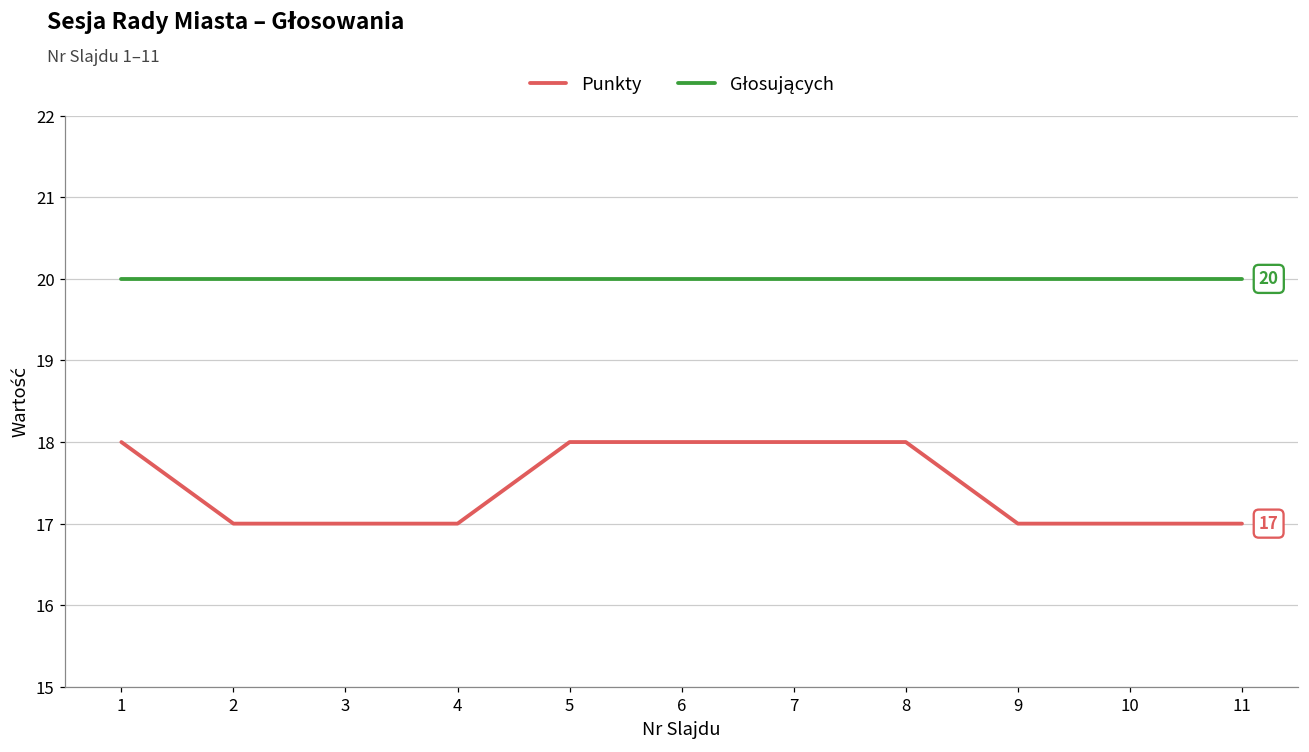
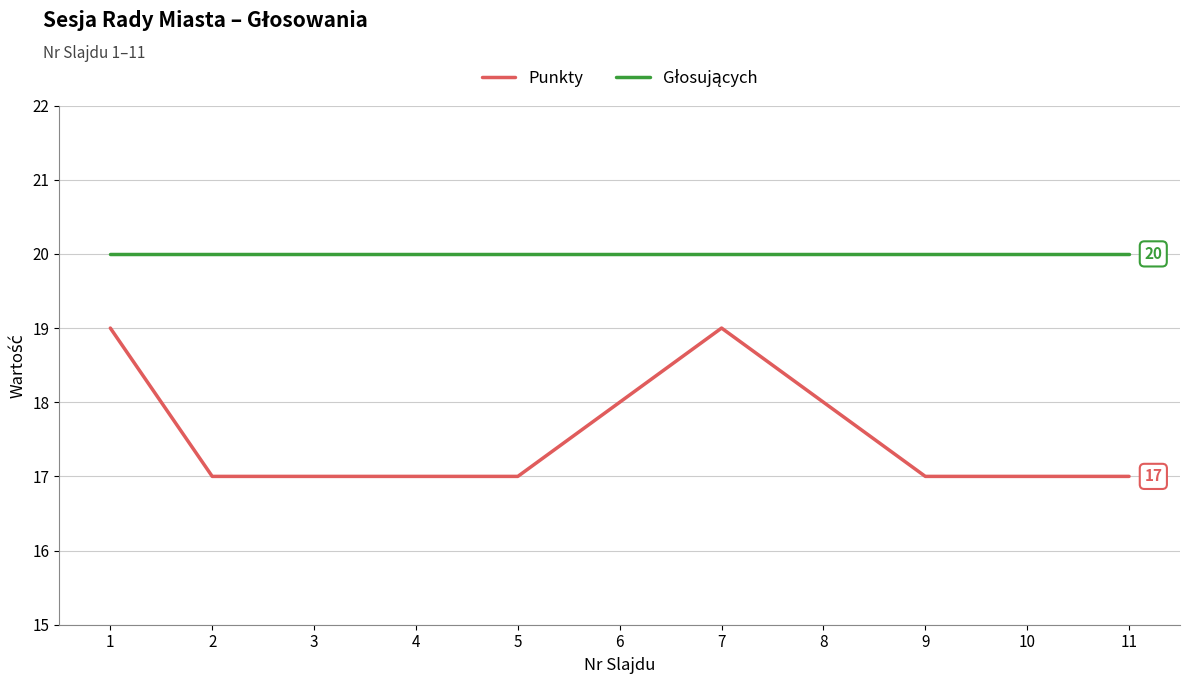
Punkty, 1: 18 -> 19
Punkty, 5: 18 -> 17
Punkty, 7: 18 -> 19
